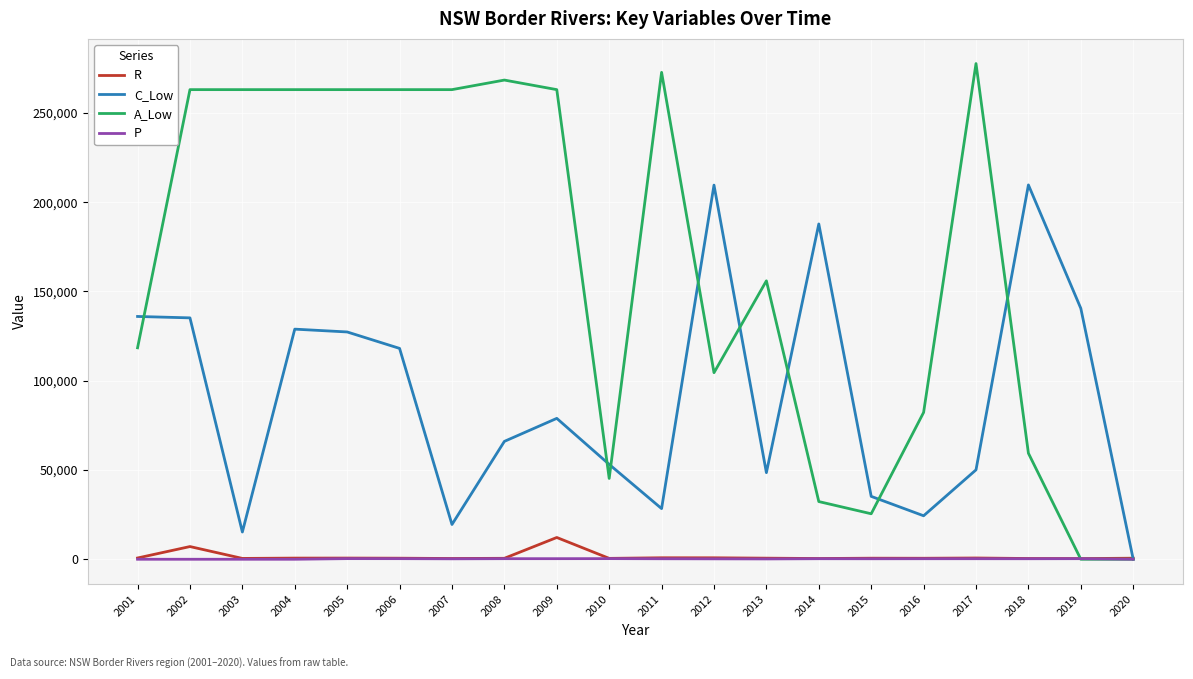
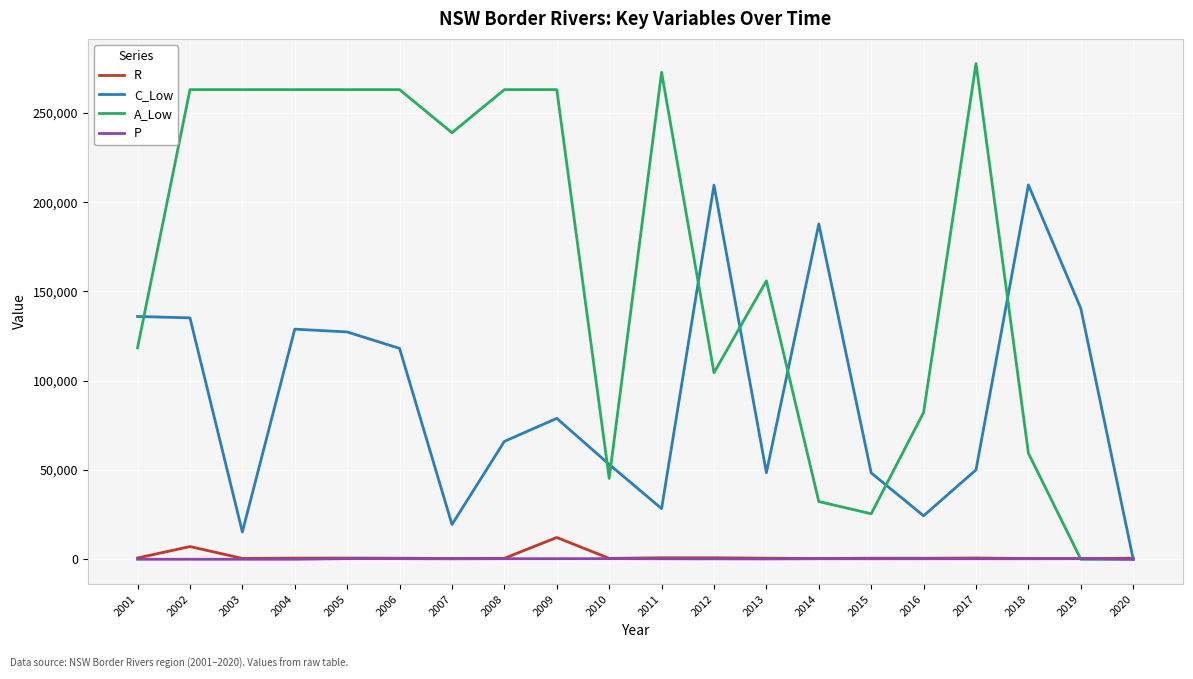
A_Low, 2007: 263,000 -> 239,000
A_Low, 2008: 268,000 -> 263,000
C_Low, 2015: 35,000 -> 48,000
